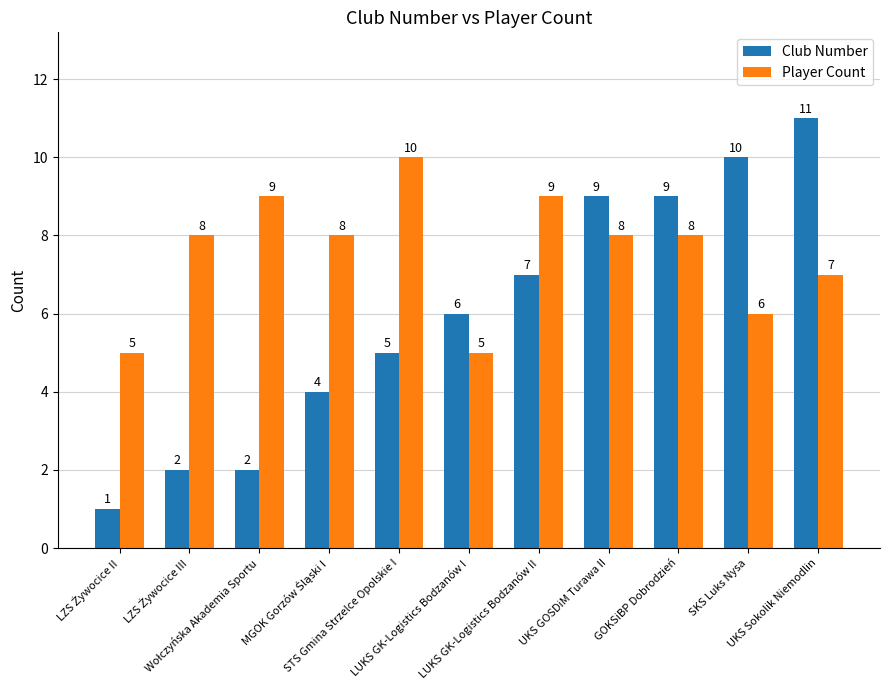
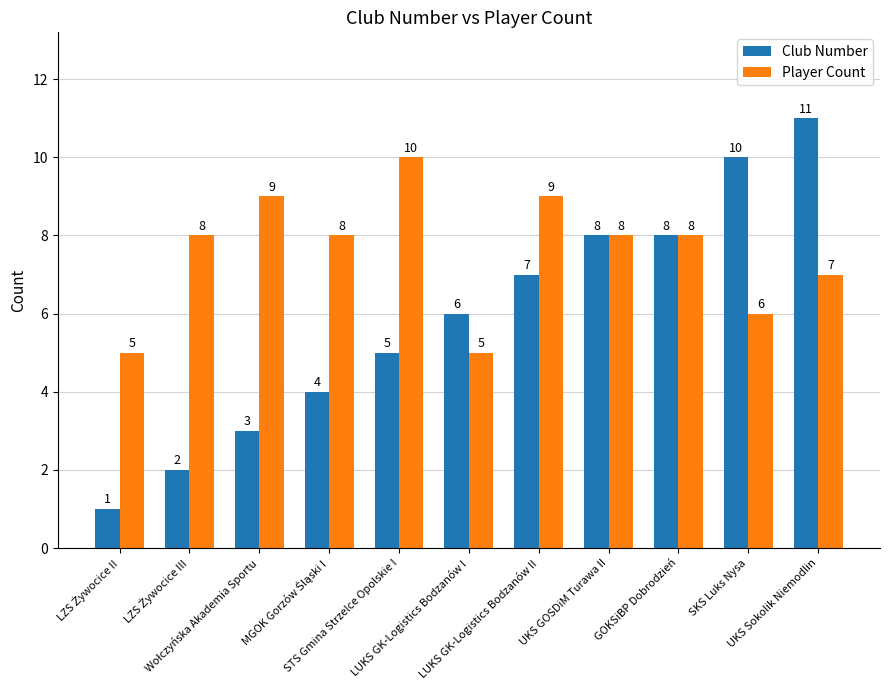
Club Number, Wołczyńska Akademia Sportu: 2 -> 3
Club Number, UKS GOSDiM Turawa II: 9 -> 8
Club Number, GOKSiBP Dobrodzień: 9 -> 8
